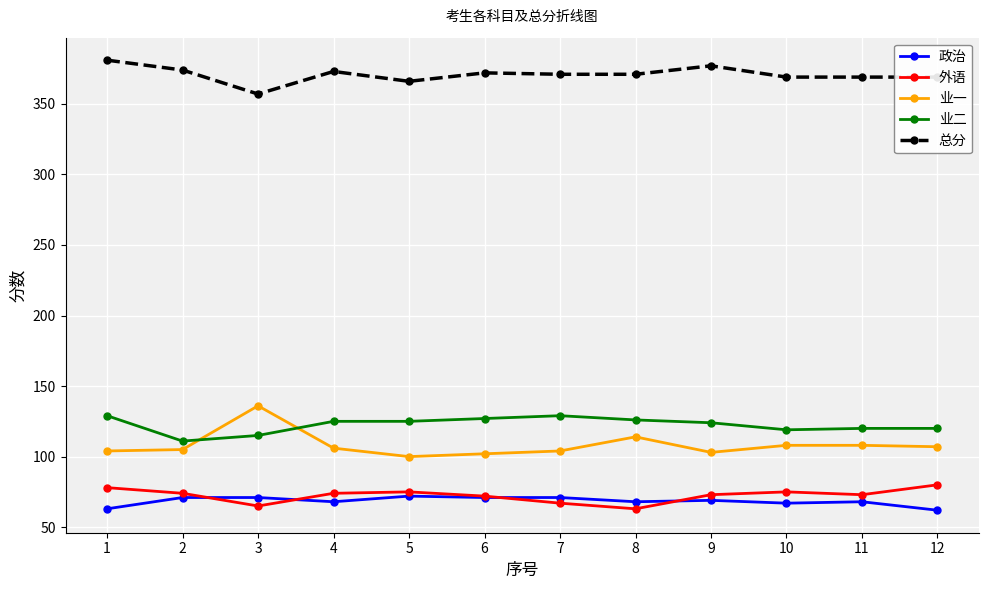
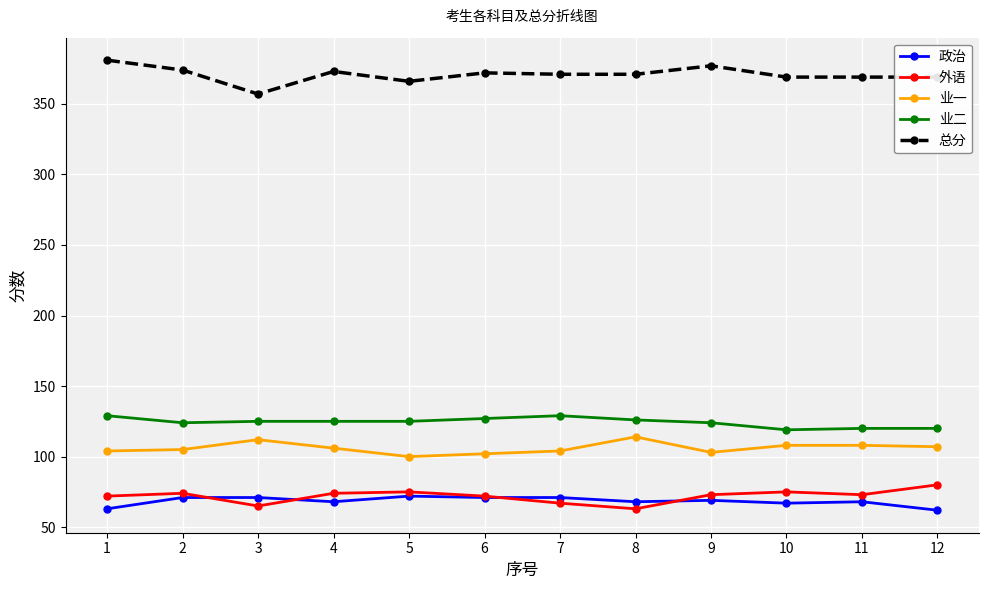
外语, 1: 78 -> 72
业二, 2: 111 -> 124
业一, 3: 136 -> 112
业二, 3: 115 -> 125
